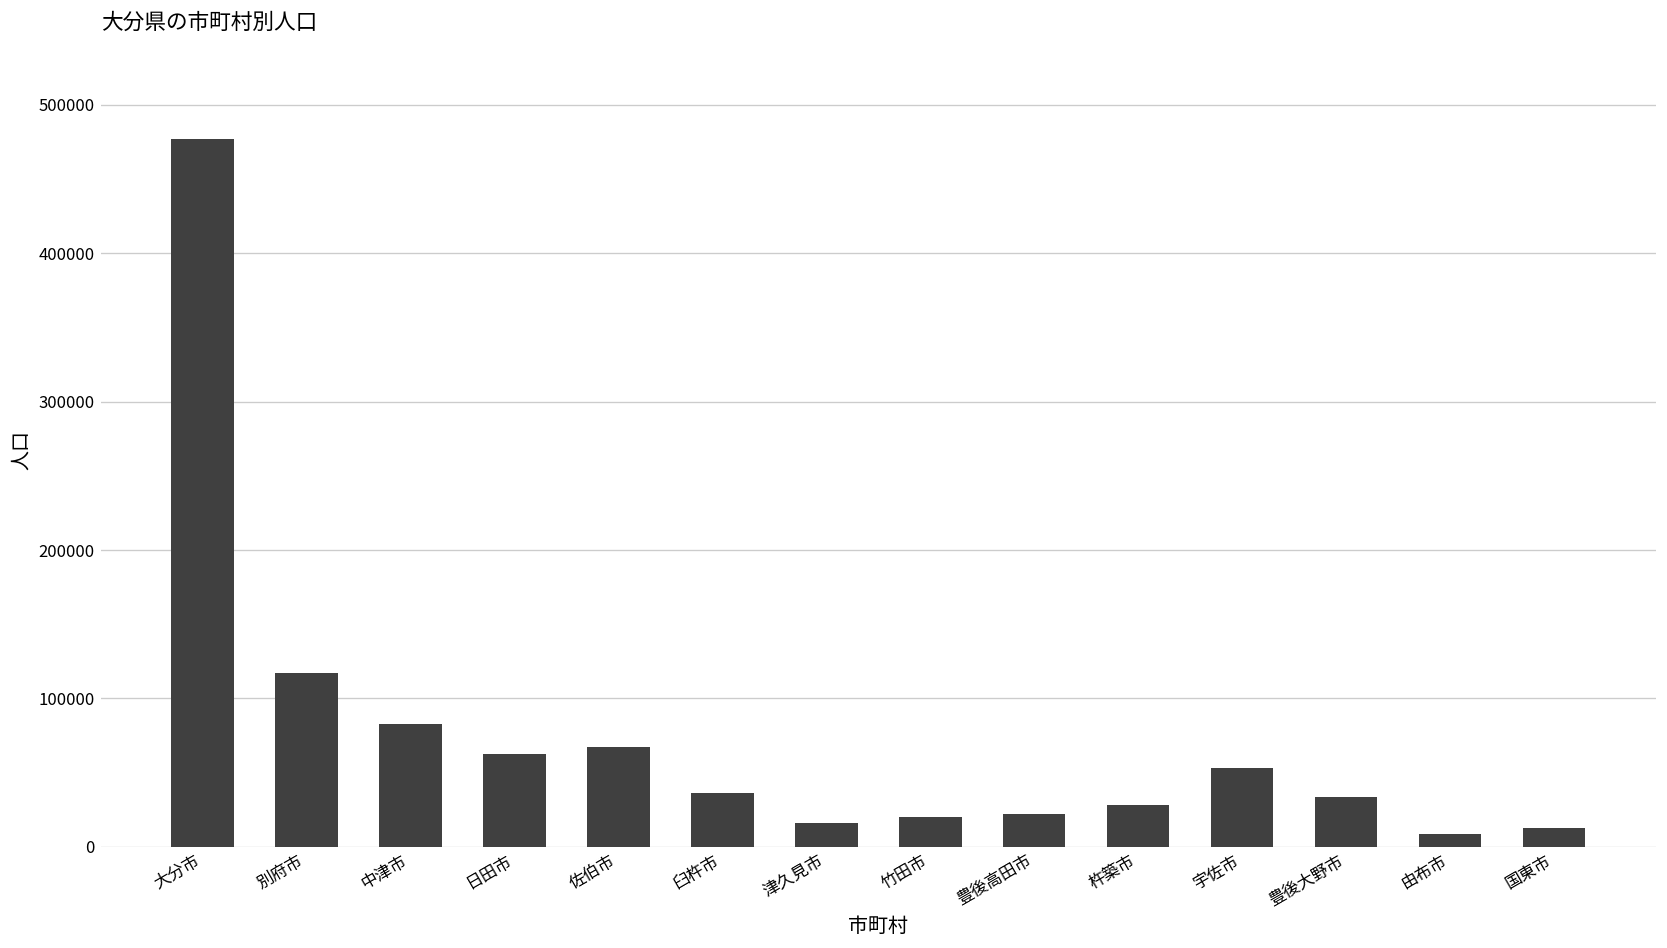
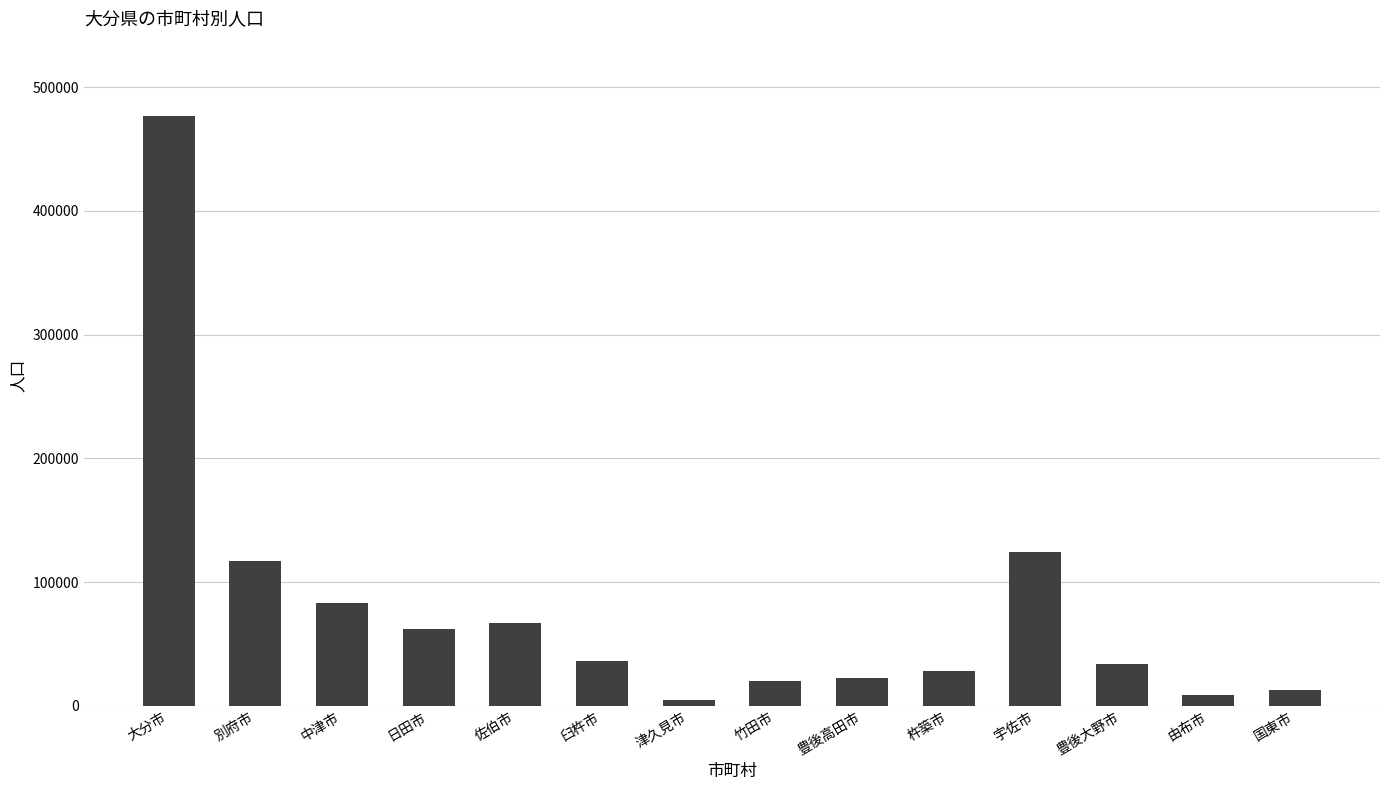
津久見市: 16000 -> 5000
宇佐市: 53000 -> 125000
